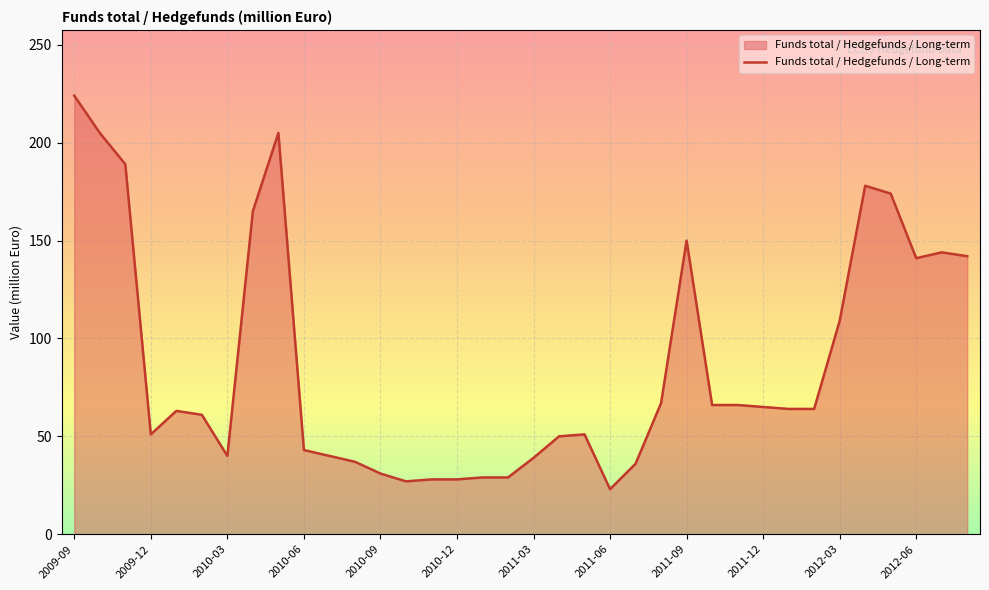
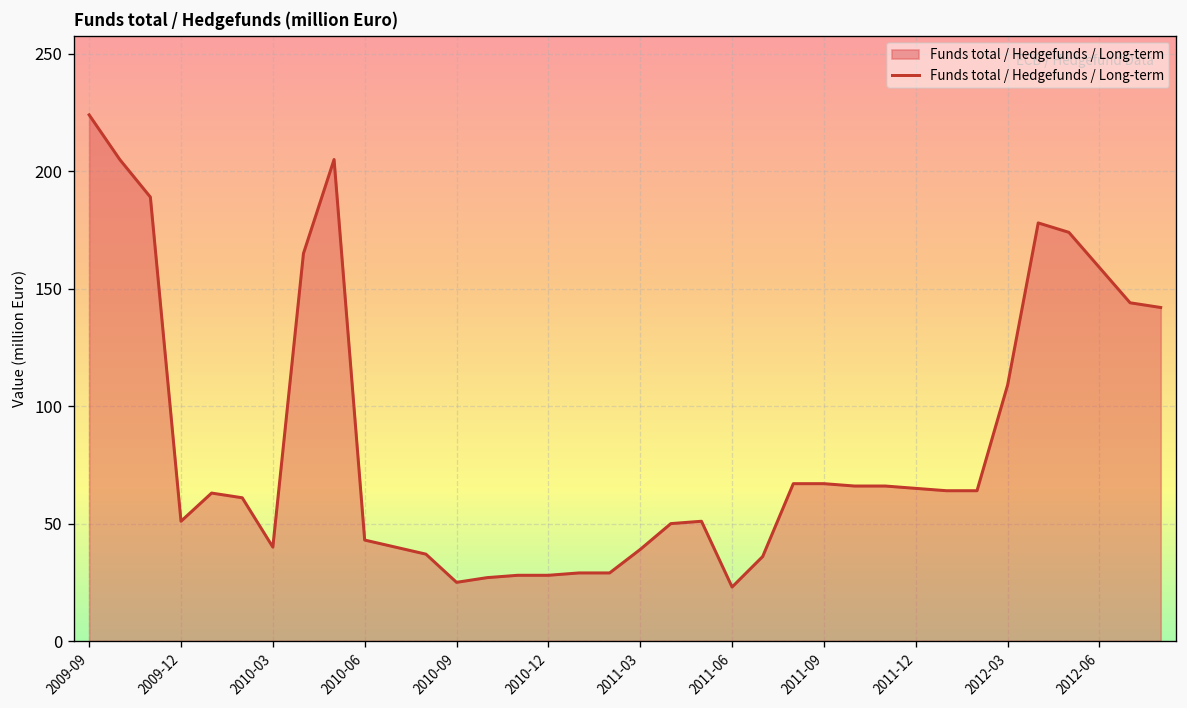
2010-09: 31 -> 25
2011-09: 150 -> 67
2012-06: 141 -> 159
